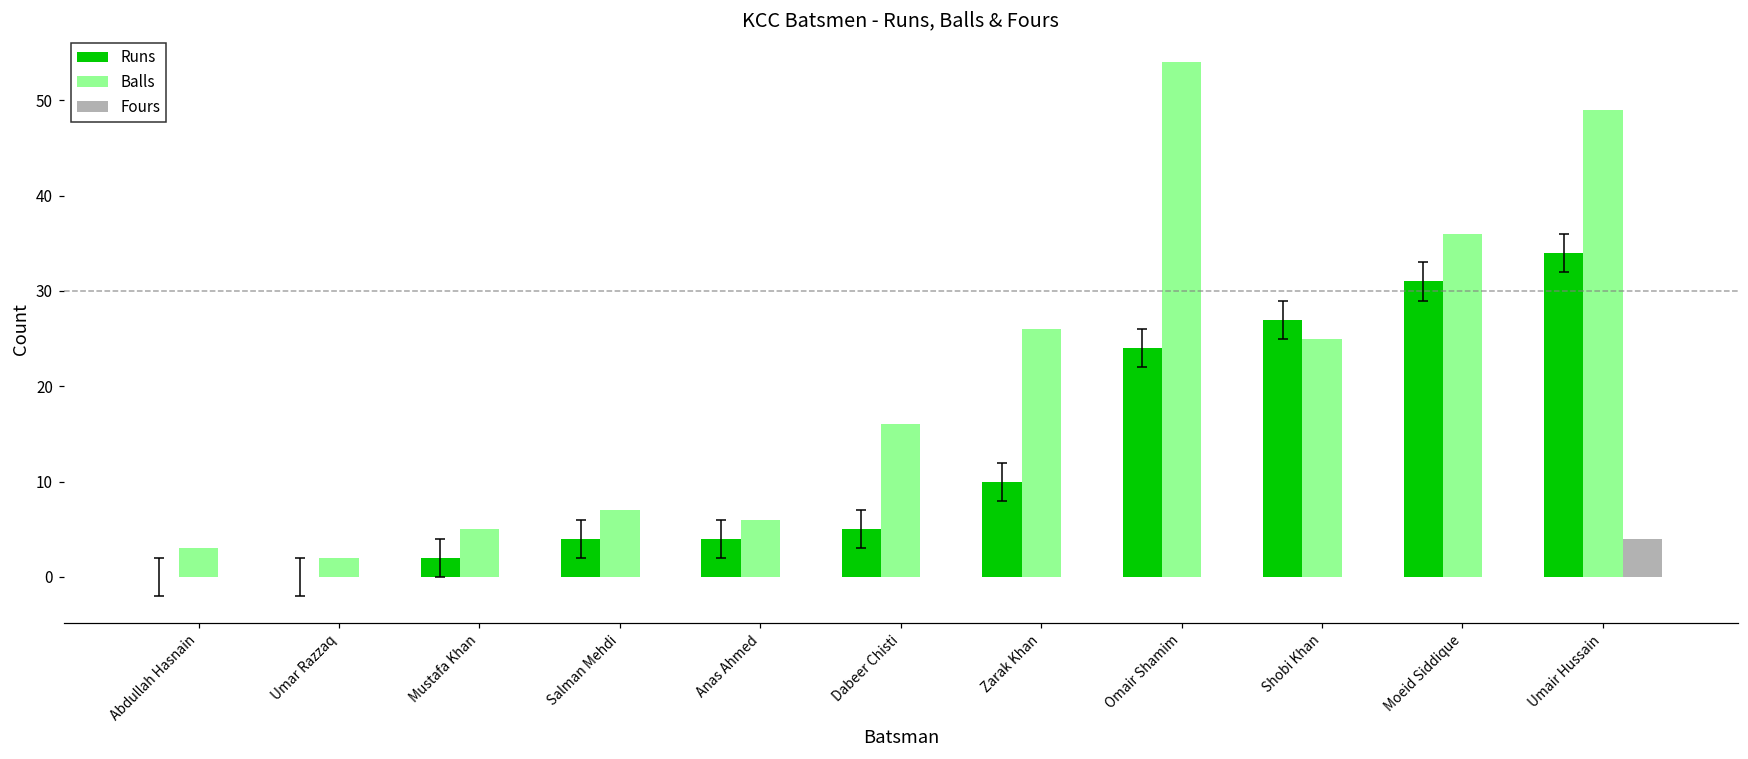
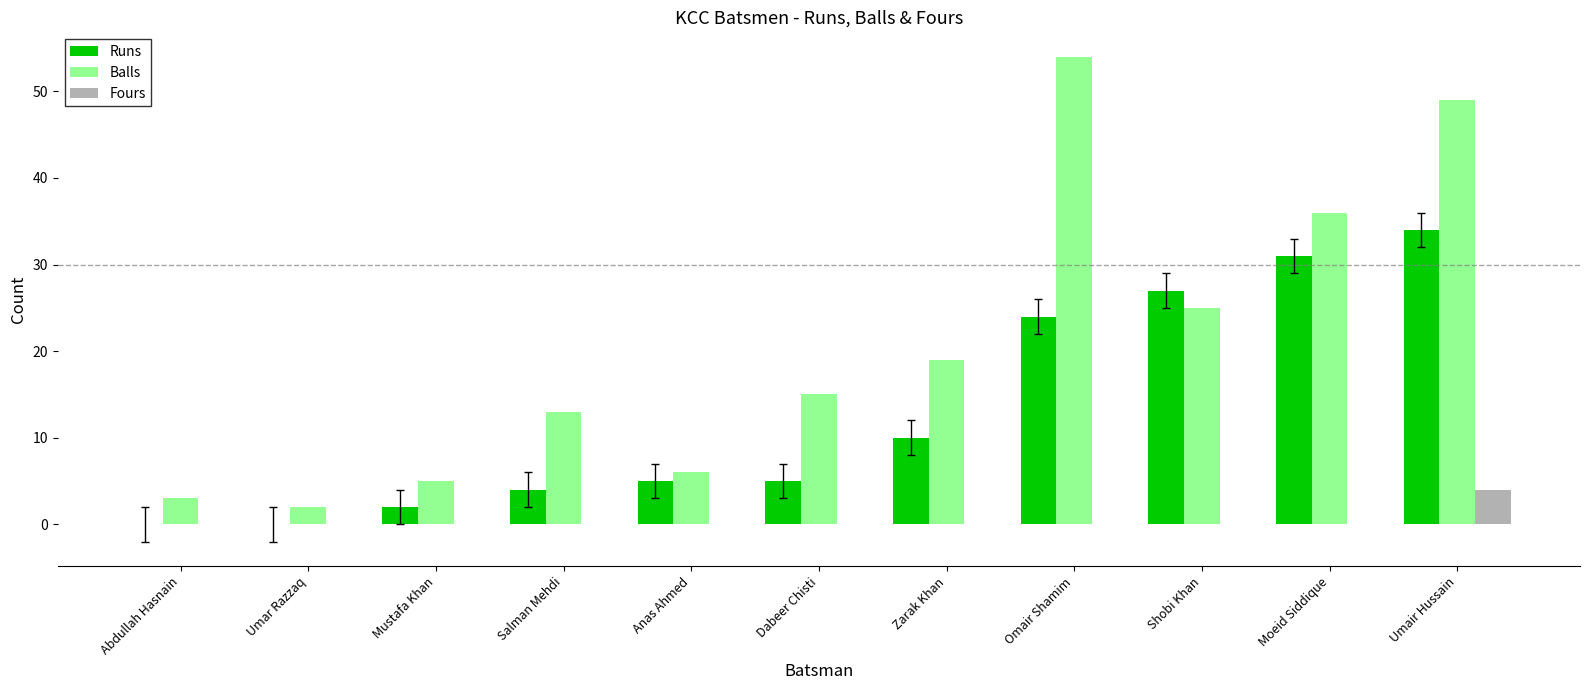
Balls, Salman Mehdi: 7 -> 13
Runs, Anas Ahmed: 4 -> 5
Balls, Dabeer Chisti: 16 -> 15
Balls, Zarak Khan: 26 -> 19
